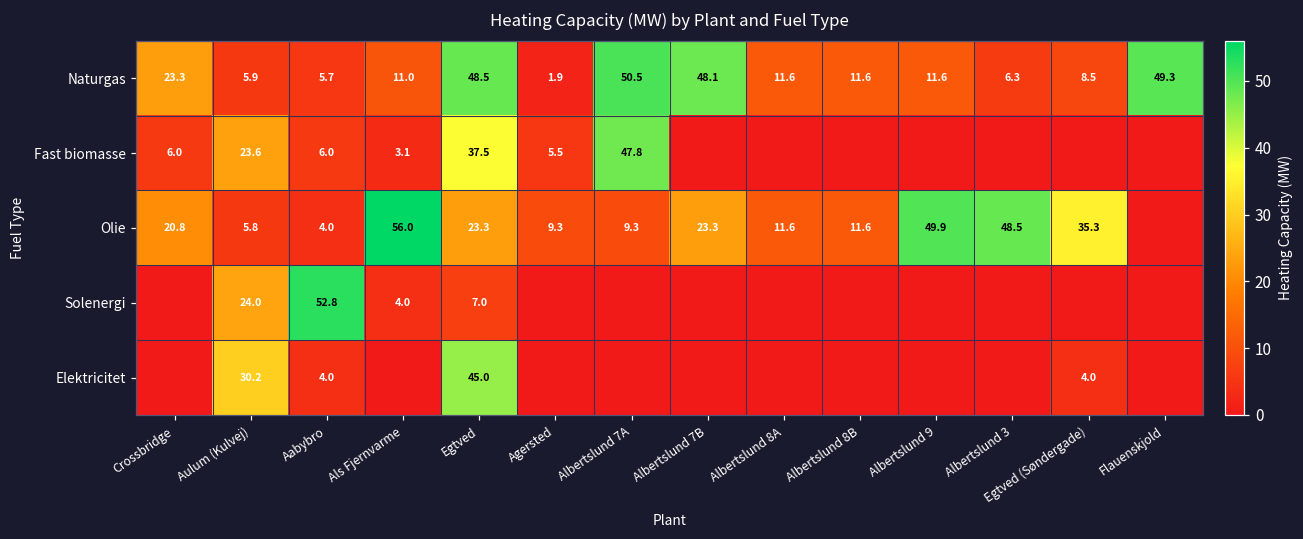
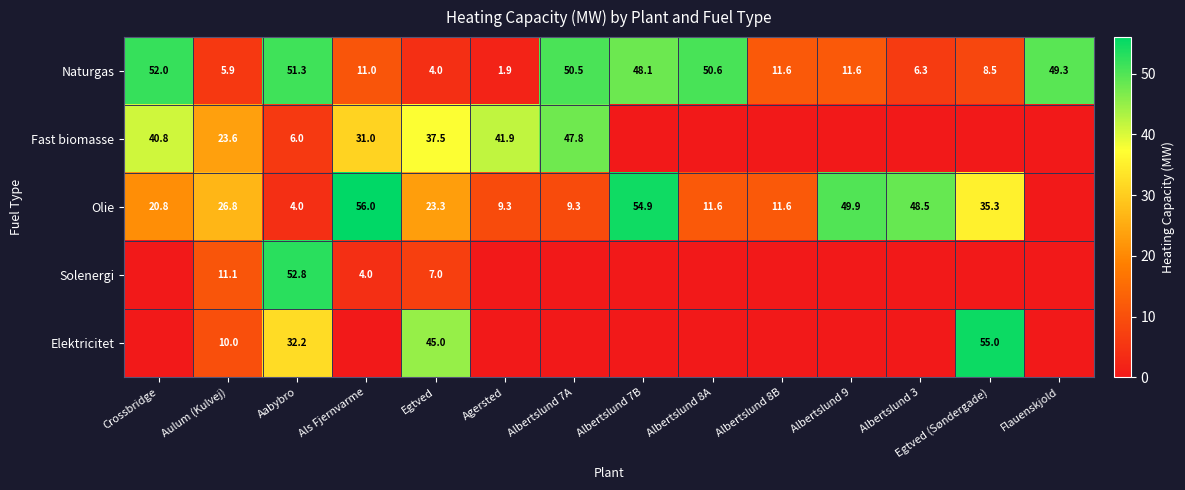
Naturgas, Crossbridge: 23.3 -> 52.0
Naturgas, Aabybro: 5.7 -> 51.3
Naturgas, Egtved: 48.5 -> 4.0
Naturgas, Albertslund 8A: 11.6 -> 50.6
Fast biomasse, Crossbridge: 6.0 -> 40.8
Fast biomasse, Als Fjernvarme: 3.1 -> 31.0
Fast biomasse, Agersted: 5.5 -> 41.9
Olie, Aulum (Kulvej): 5.8 -> 26.8
Olie, Albertslund 7B: 23.3 -> 54.9
Solenergi, Aulum (Kulvej): 24.0 -> 11.1
Elektricitet, Aulum (Kulvej): 30.2 -> 10.0
Elektricitet, Aabybro: 4.0 -> 32.2
Elektricitet, Egtved (Søndergade): 4.0 -> 55.0
